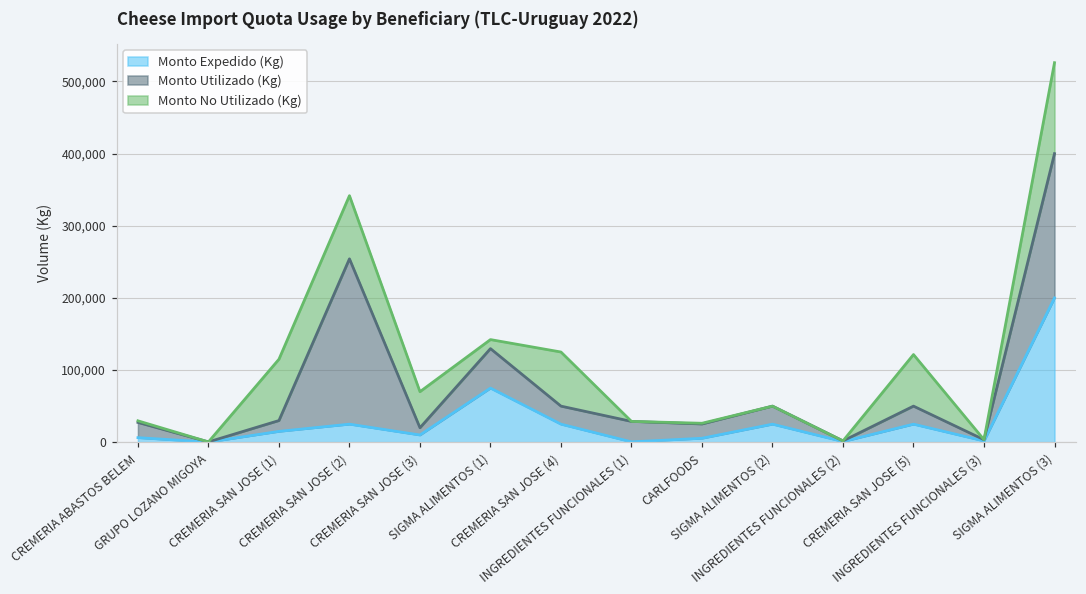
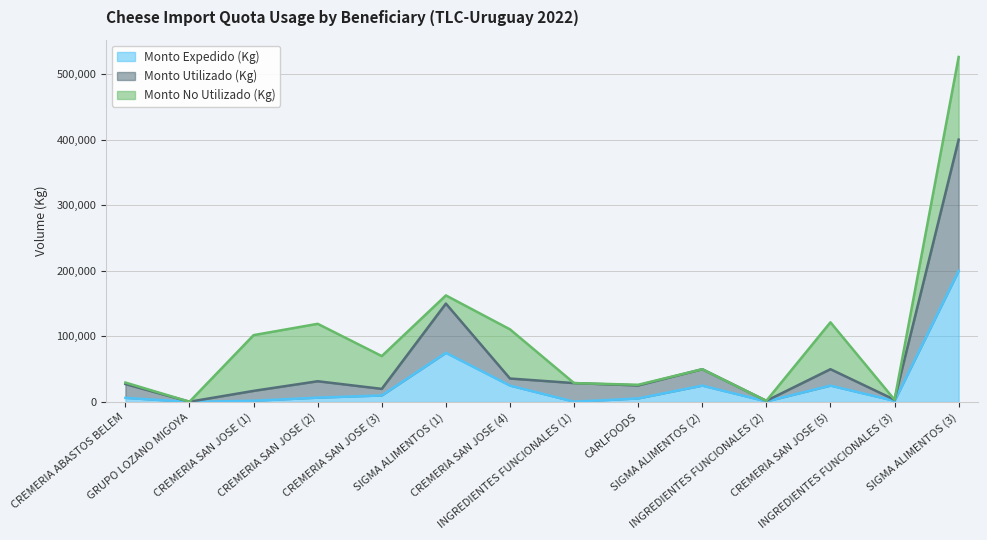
Monto Expedido (Kg), CREMERIA SAN JOSE (1): 20,000 -> 0
Monto Expedido (Kg), CREMERIA SAN JOSE (2): 30,000 -> 10,000
Monto Utilizado (Kg), CREMERIA SAN JOSE (2): 230,000 -> 30,000
Monto Utilizado (Kg), SIGMA ALIMENTOS (1): 50,000 -> 80,000
Monto Utilizado (Kg), CREMERIA SAN JOSE (4): 30,000 -> 10,000
